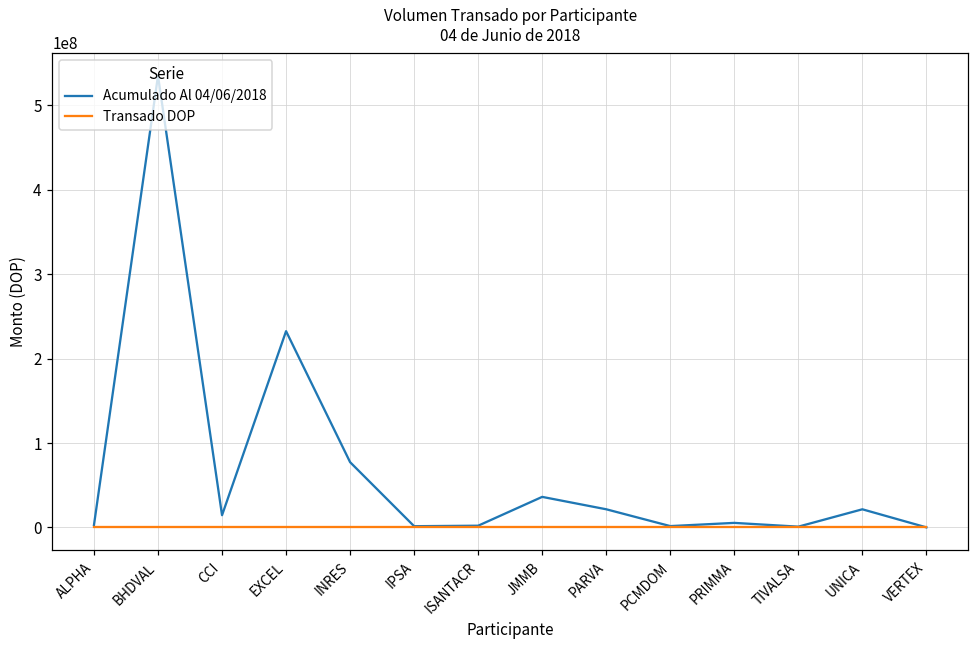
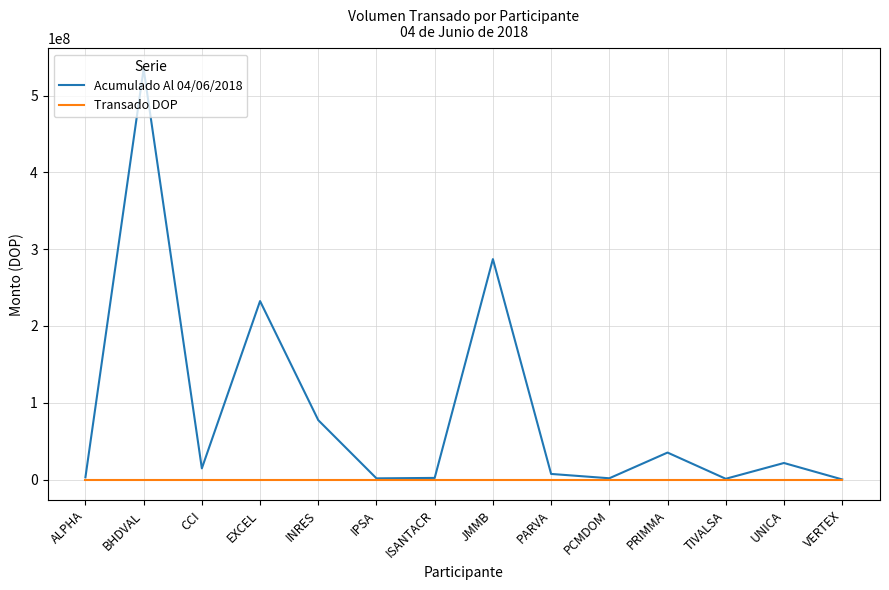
Acumulado Al 04/06/2018, JMMB: 40000000 -> 290000000
Acumulado Al 04/06/2018, PARVA: 20000000 -> 10000000
Acumulado Al 04/06/2018, PRIMMA: 10000000 -> 40000000
